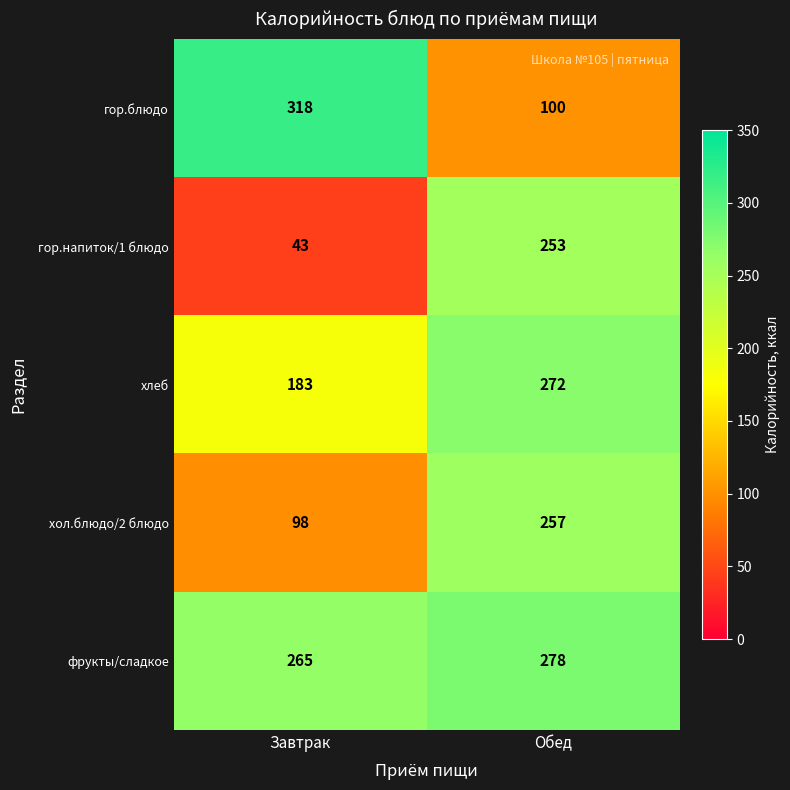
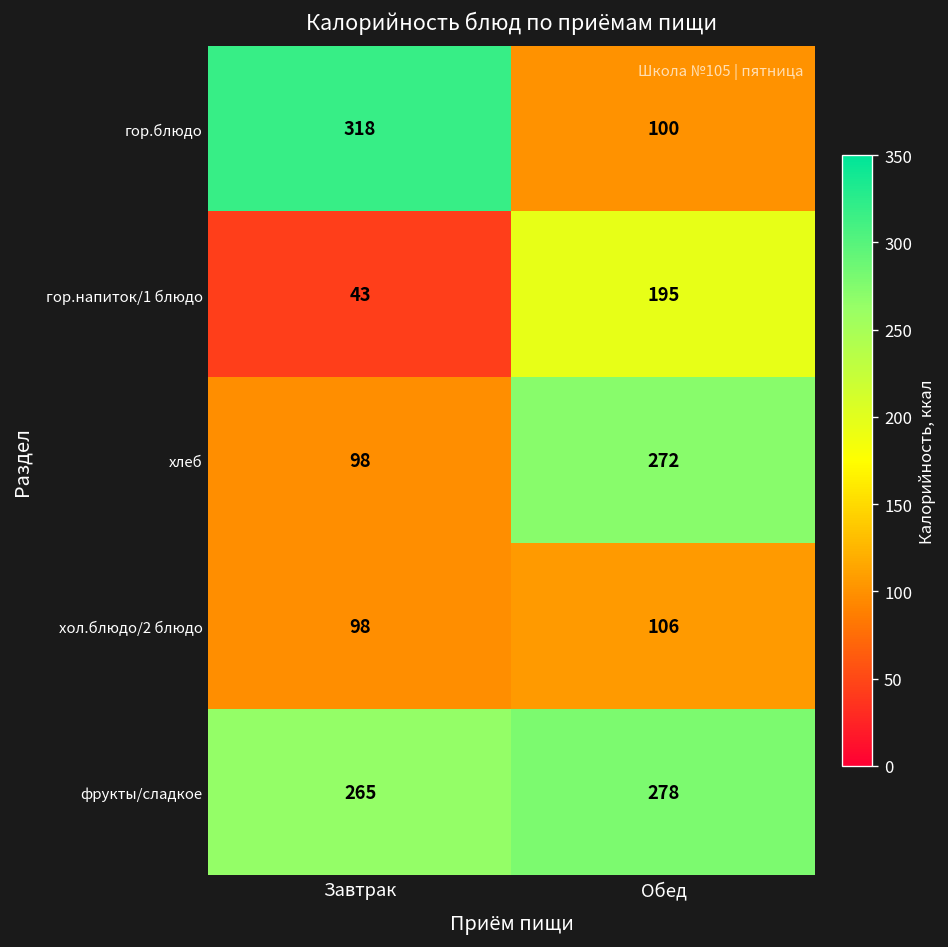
гор.напиток/1 блюдо, Обед: 253 -> 195
хлеб, Завтрак: 183 -> 98
хол.блюдо/2 блюдо, Обед: 257 -> 106
